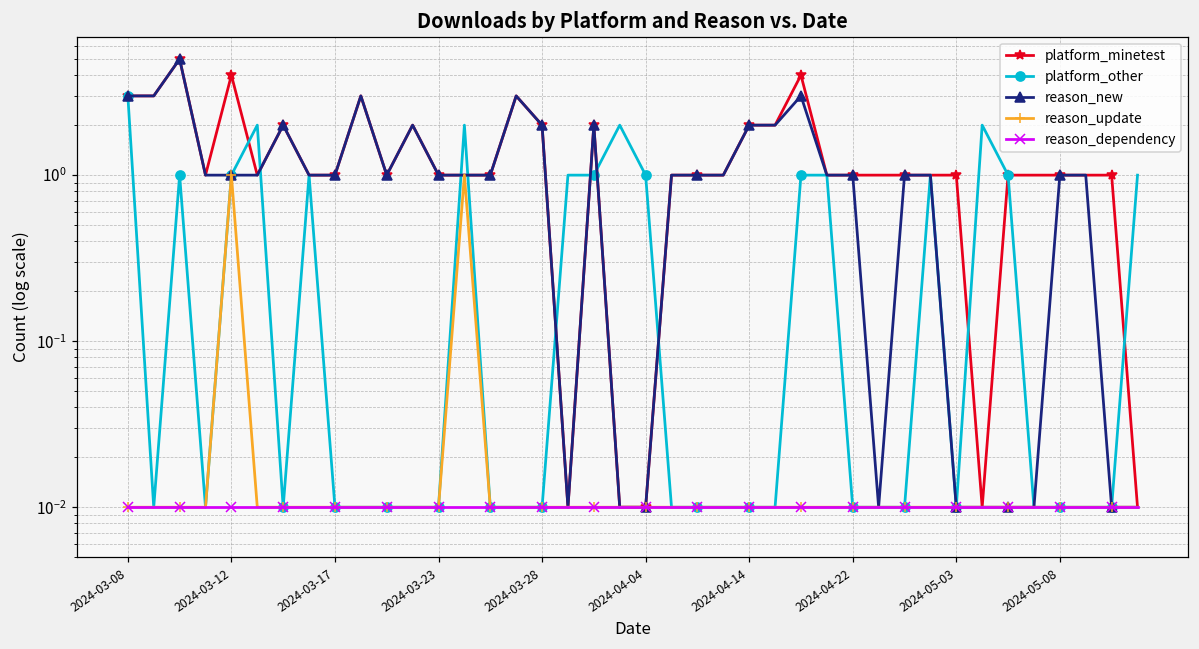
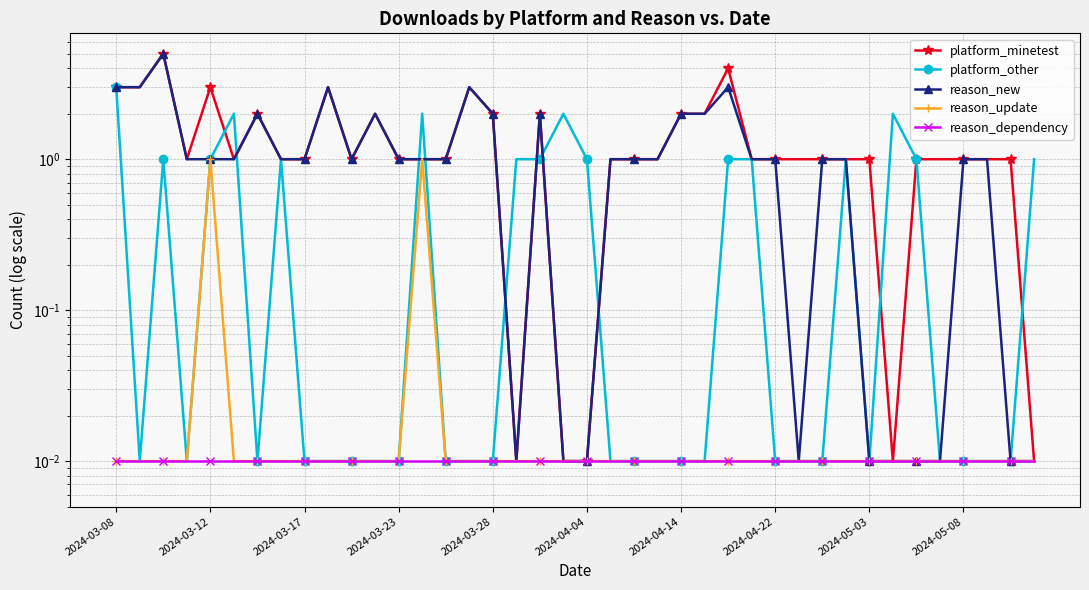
platform_minetest, 2024-03-12: 4 -> 3
